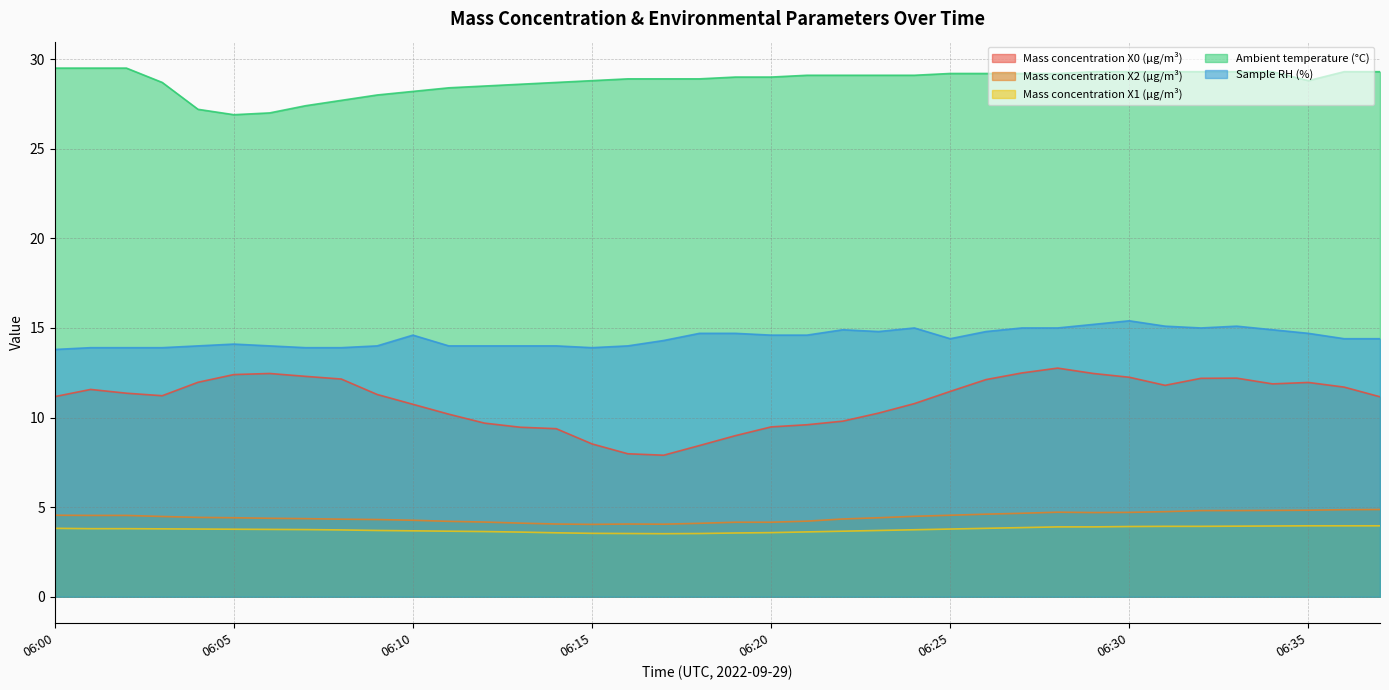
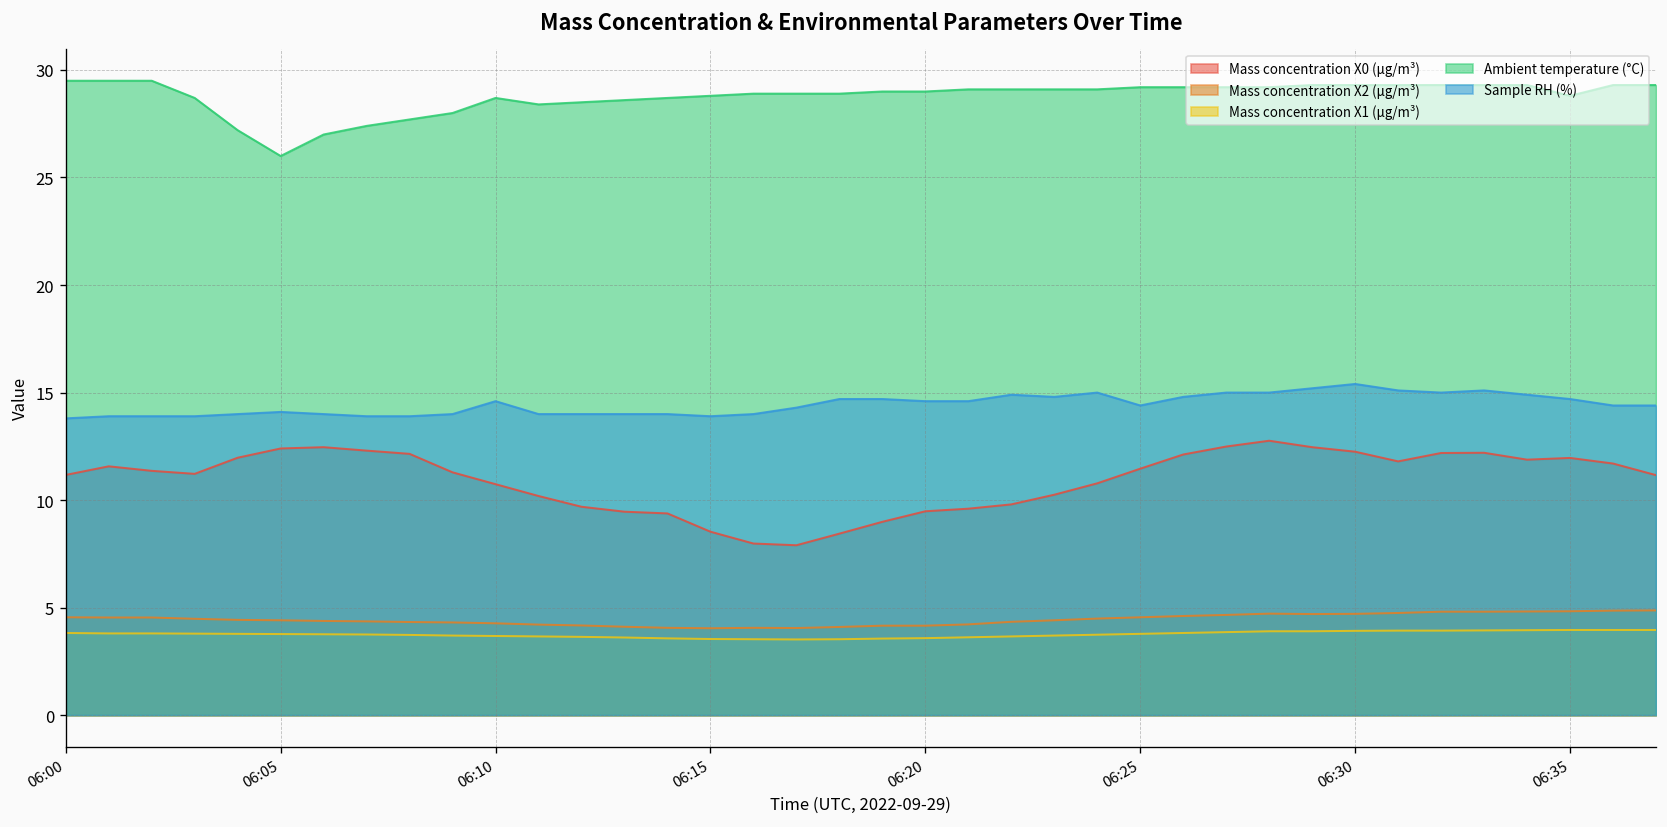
Ambient temperature (°C), 06:05: 26.9 -> 26.0
Ambient temperature (°C), 06:10: 28.2 -> 28.7
